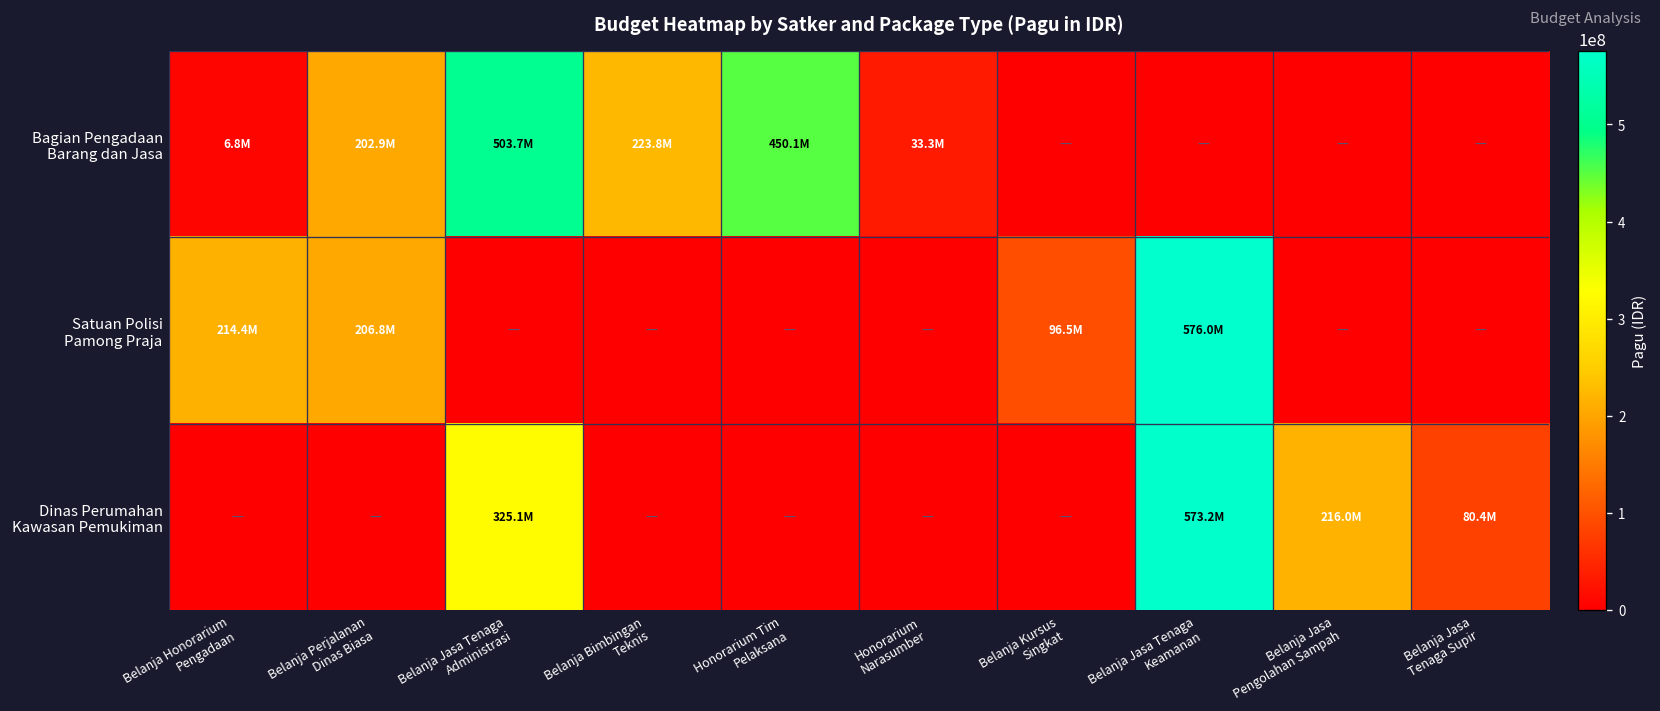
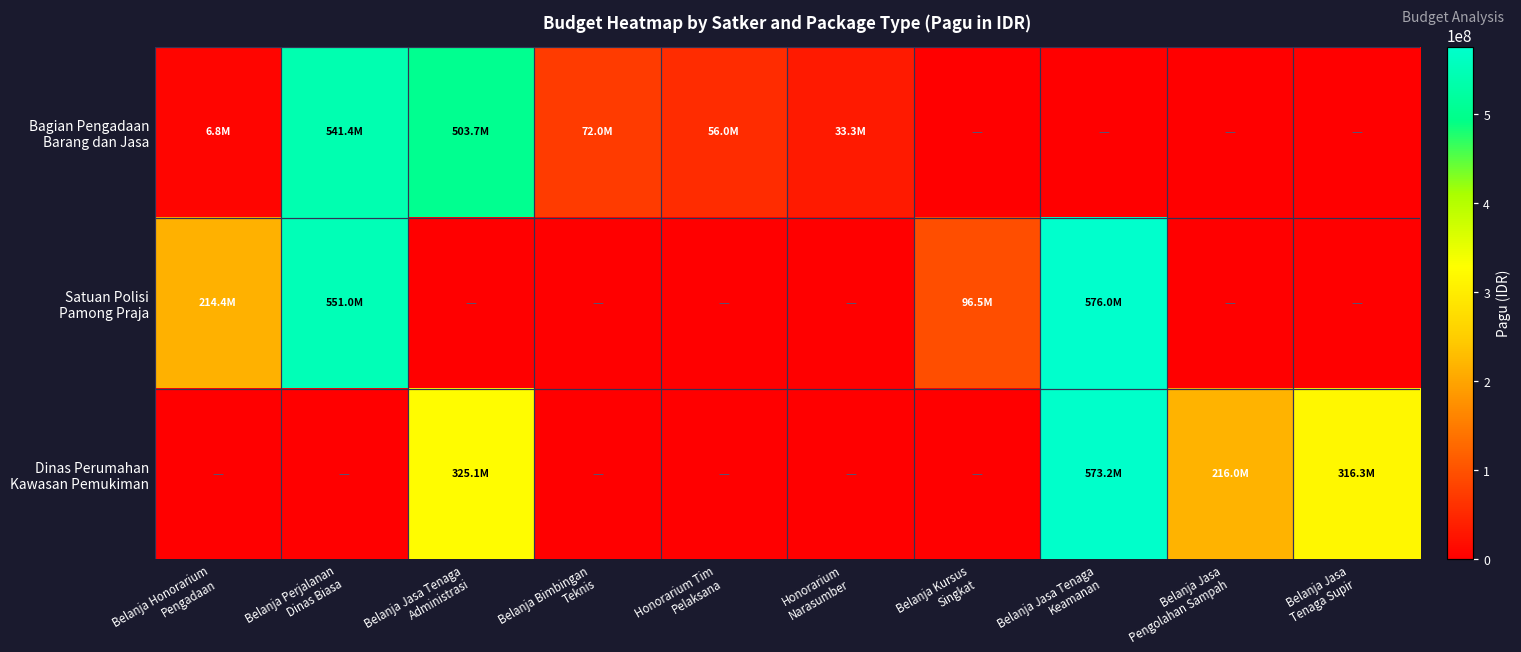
Bagian Pengadaan Barang dan Jasa, Belanja Perjalanan Dinas Biasa: 202.9M -> 541.4M
Bagian Pengadaan Barang dan Jasa, Belanja Bimbingan Teknis: 223.8M -> 72.0M
Bagian Pengadaan Barang dan Jasa, Honorarium Tim Pelaksana: 450.1M -> 56.0M
Satuan Polisi Pamong Praja, Belanja Perjalanan Dinas Biasa: 206.8M -> 551.0M
Dinas Perumahan Kawasan Pemukiman, Belanja Jasa Tenaga Supir: 80.4M -> 316.3M
